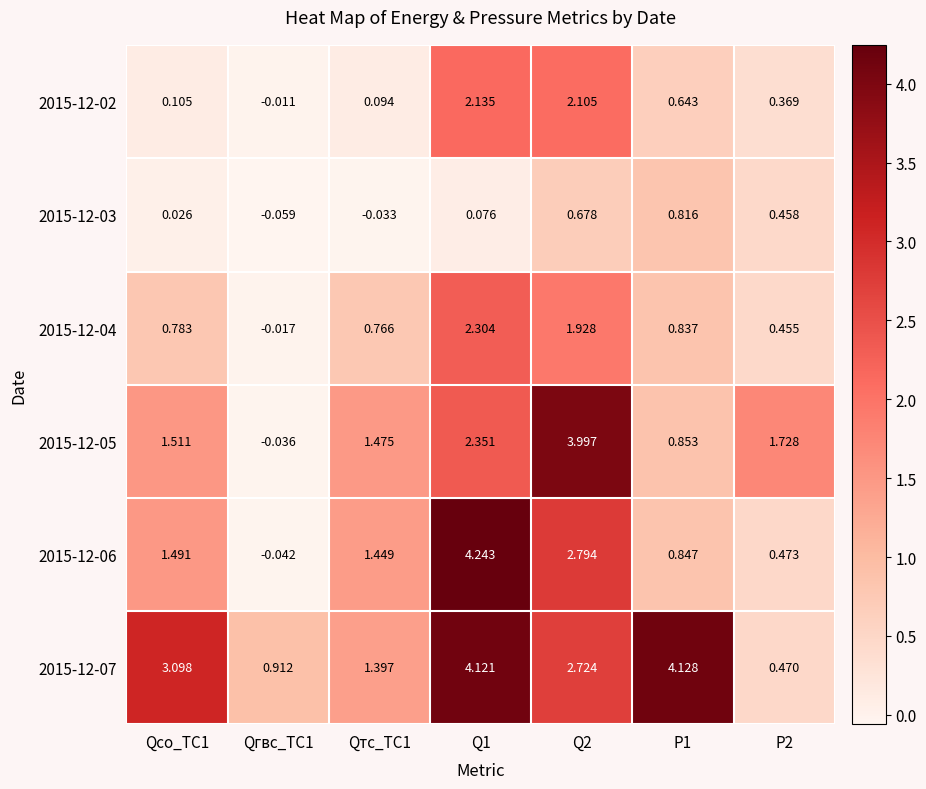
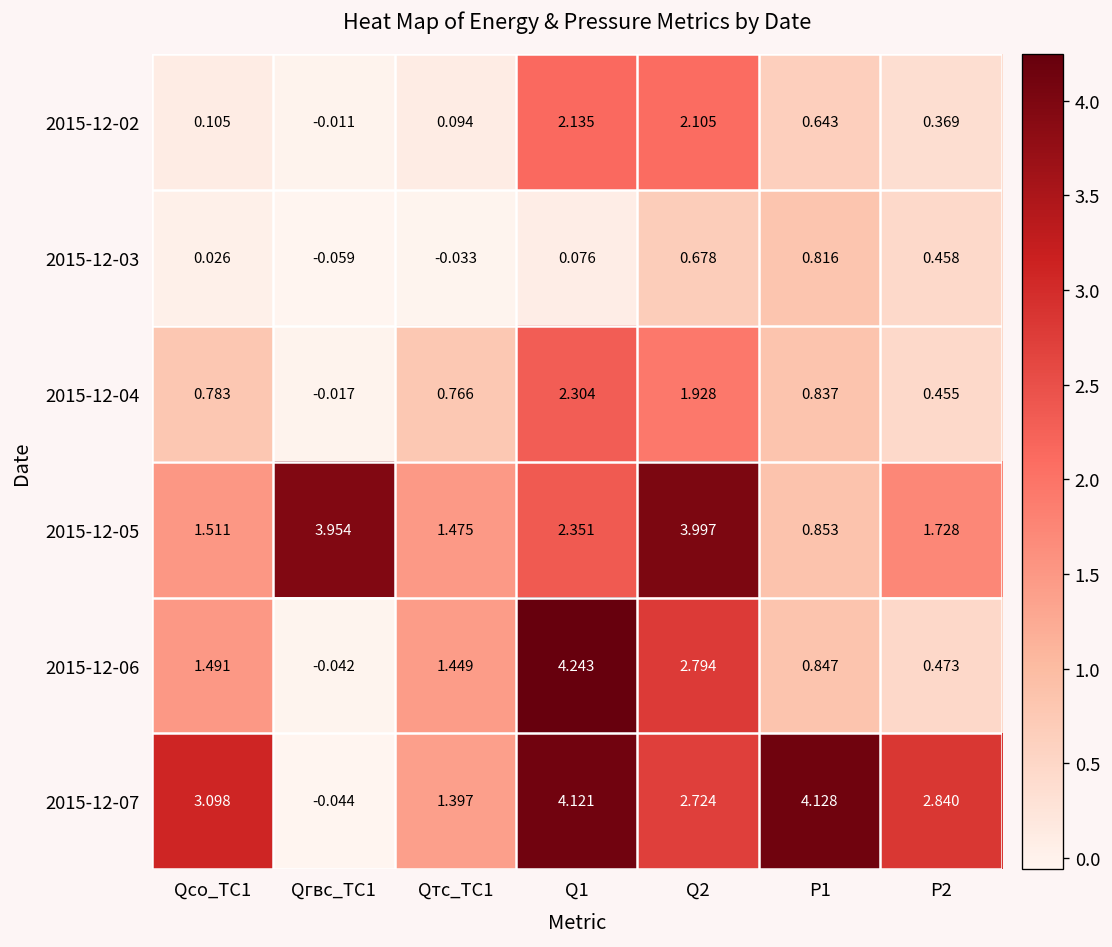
2015-12-05, Qгвс_ТС1: -0.036 -> 3.954
2015-12-07, Qгвс_ТС1: 0.912 -> -0.044
2015-12-07, P2: 0.470 -> 2.840
